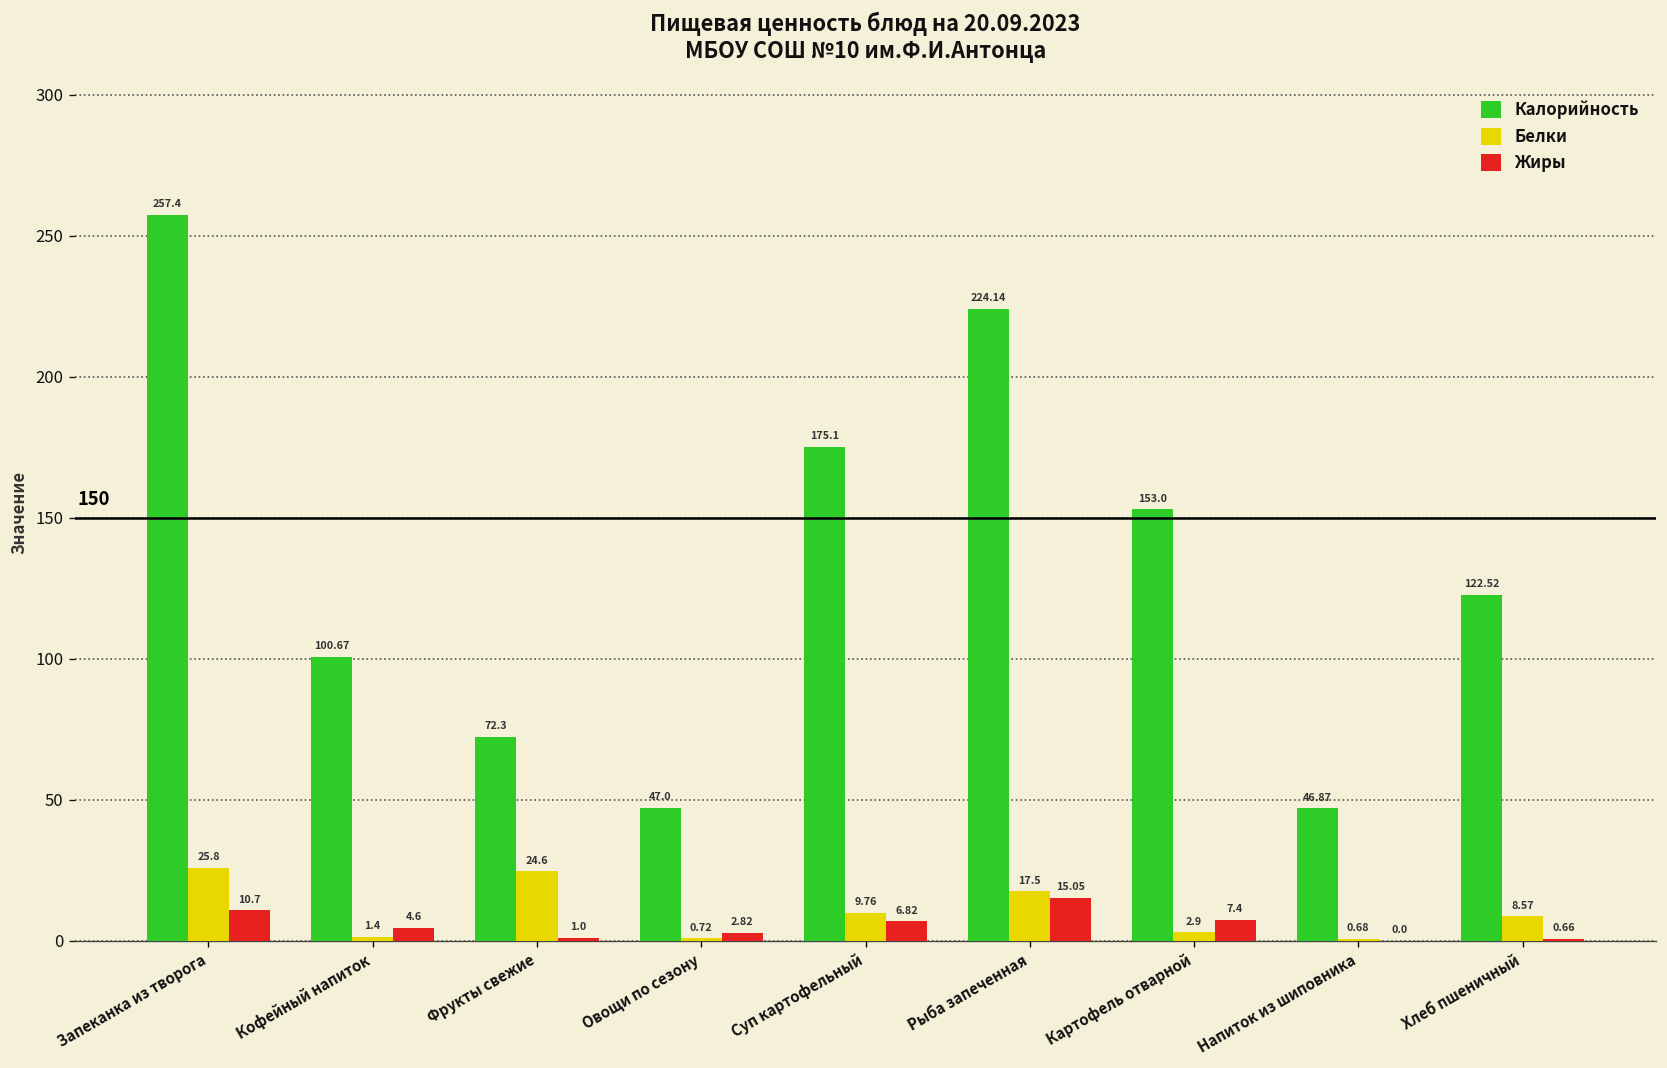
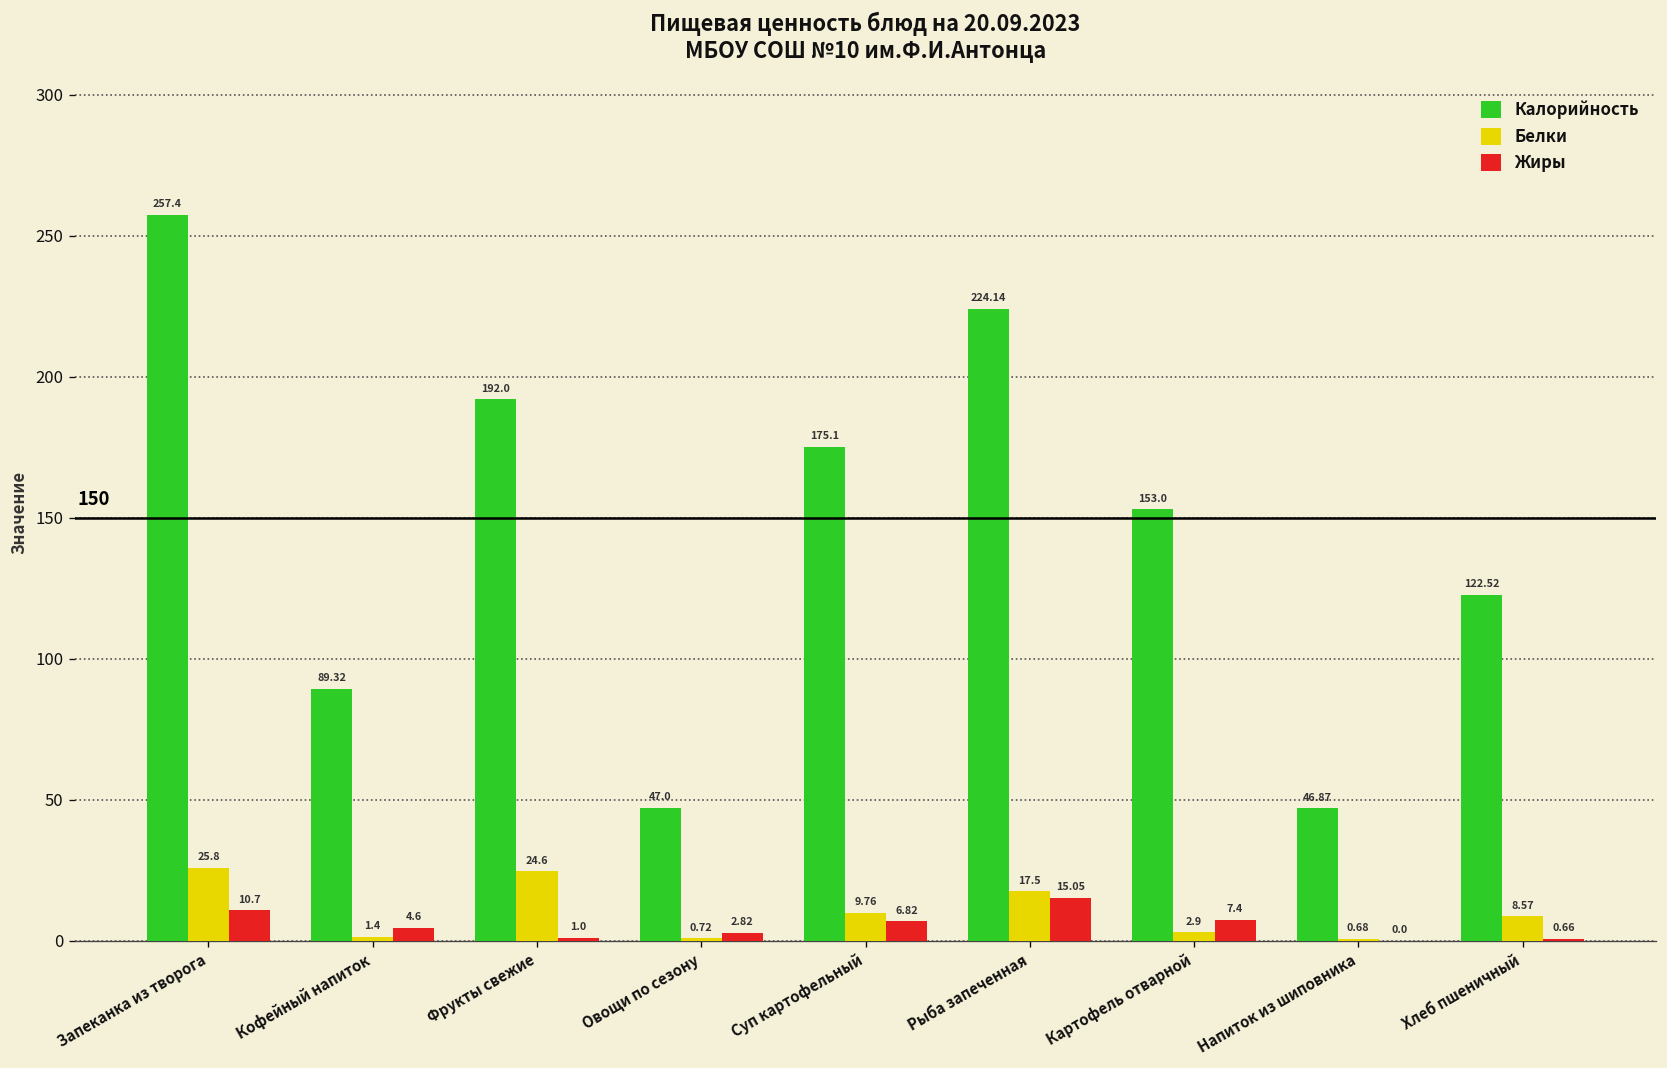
Калорийность, Кофейный напиток: 100.67 -> 89.32
Калорийность, Фрукты свежие: 72.3 -> 192.0
